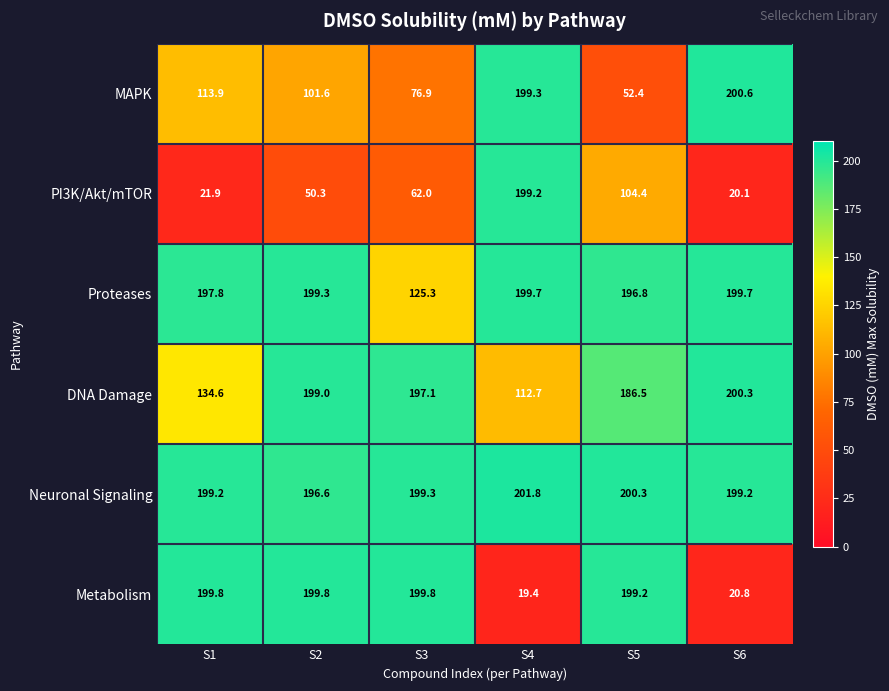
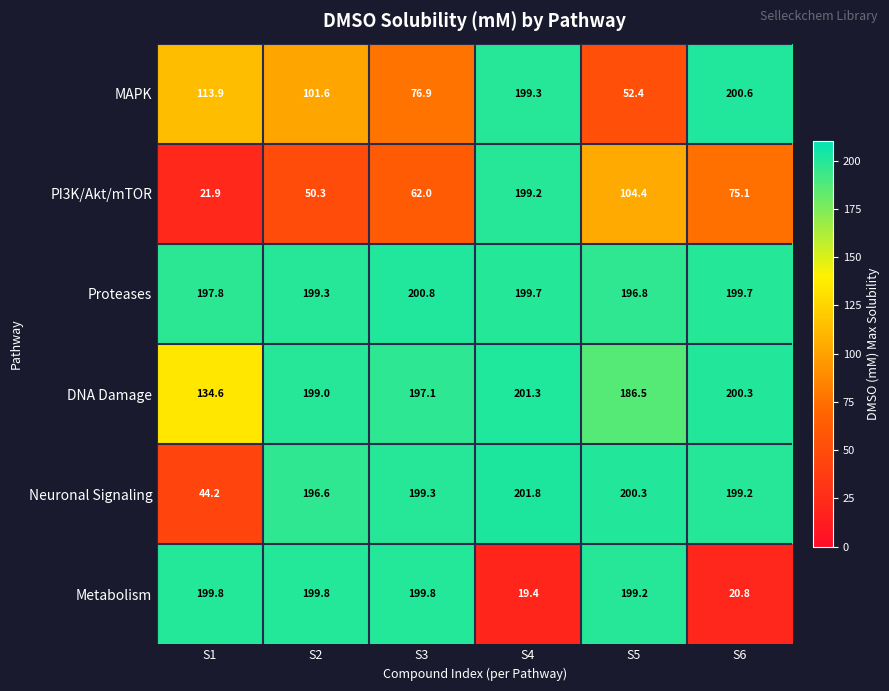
PI3K/Akt/mTOR, S6: 20.1 -> 75.1
Proteases, S3: 125.3 -> 200.8
DNA Damage, S4: 112.7 -> 201.3
Neuronal Signaling, S1: 199.2 -> 44.2
